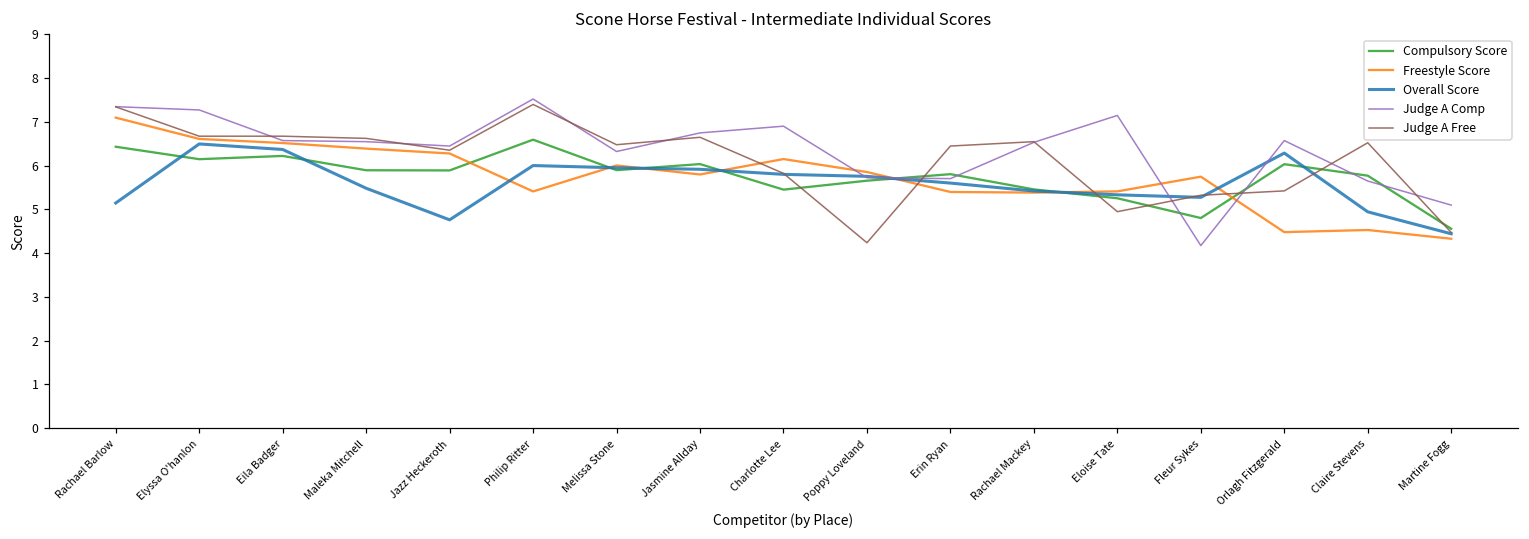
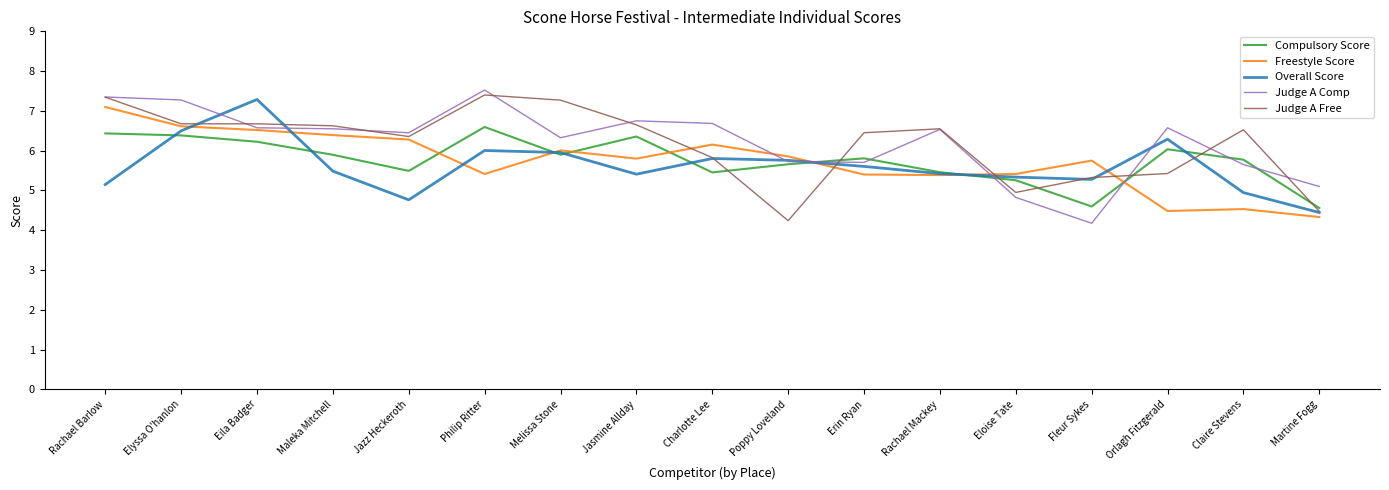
Compulsory Score, Elyssa O'hanlon: 6.1 -> 6.4
Overall Score, Eila Badger: 6.4 -> 7.3
Compulsory Score, Jazz Heckeroth: 5.9 -> 5.5
Judge A Free, Melissa Stone: 6.5 -> 7.3
Compulsory Score, Jasmine Allday: 6.0 -> 6.4
Overall Score, Jasmine Allday: 5.9 -> 5.4
Judge A Comp, Charlotte Lee: 6.9 -> 6.7
Judge A Comp, Eloise Tate: 7.1 -> 4.8
Compulsory Score, Fleur Sykes: 4.8 -> 4.6
